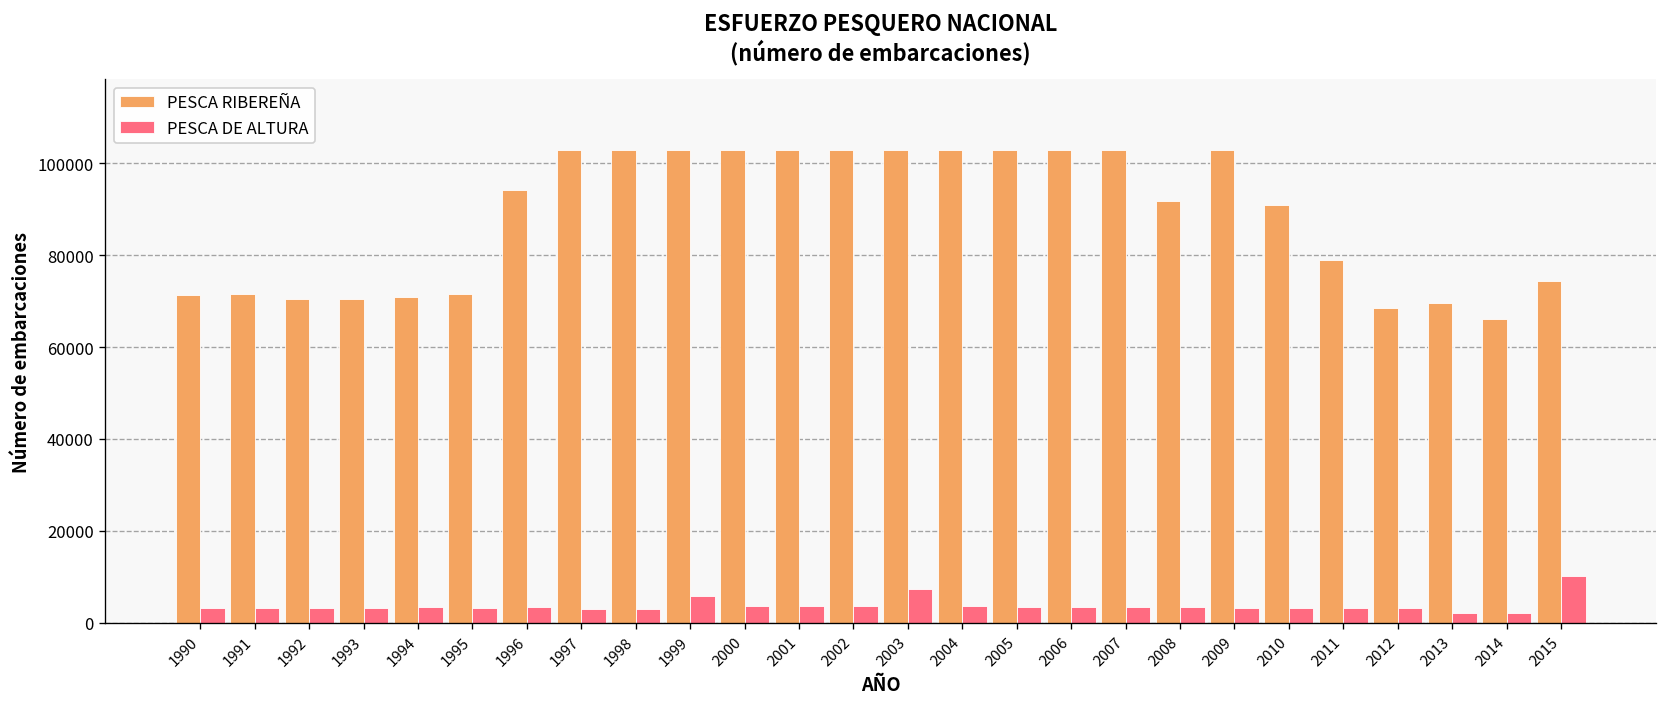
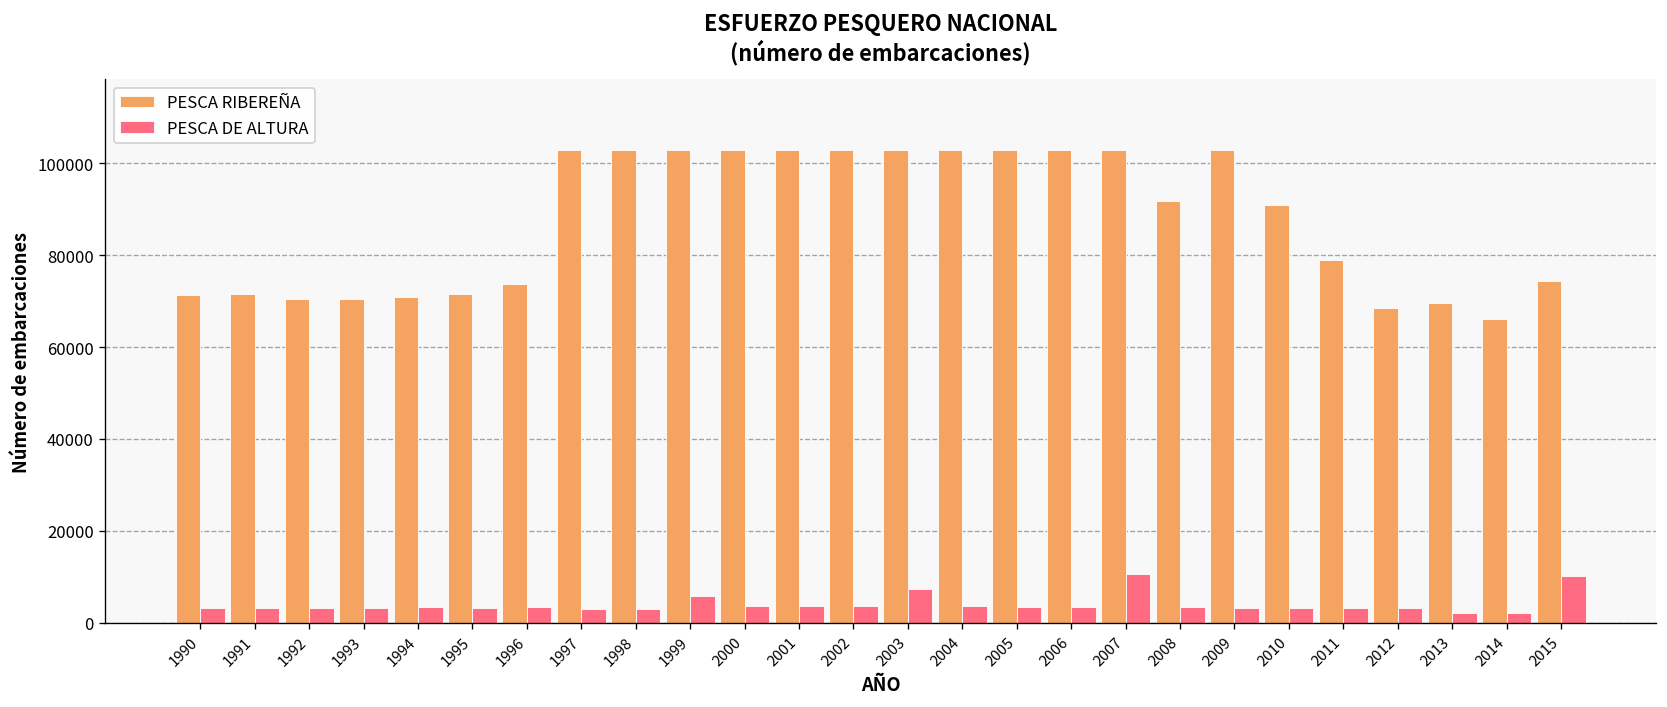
PESCA RIBEREÑA, 1996: 94000 -> 74000
PESCA DE ALTURA, 2007: 3000 -> 11000
